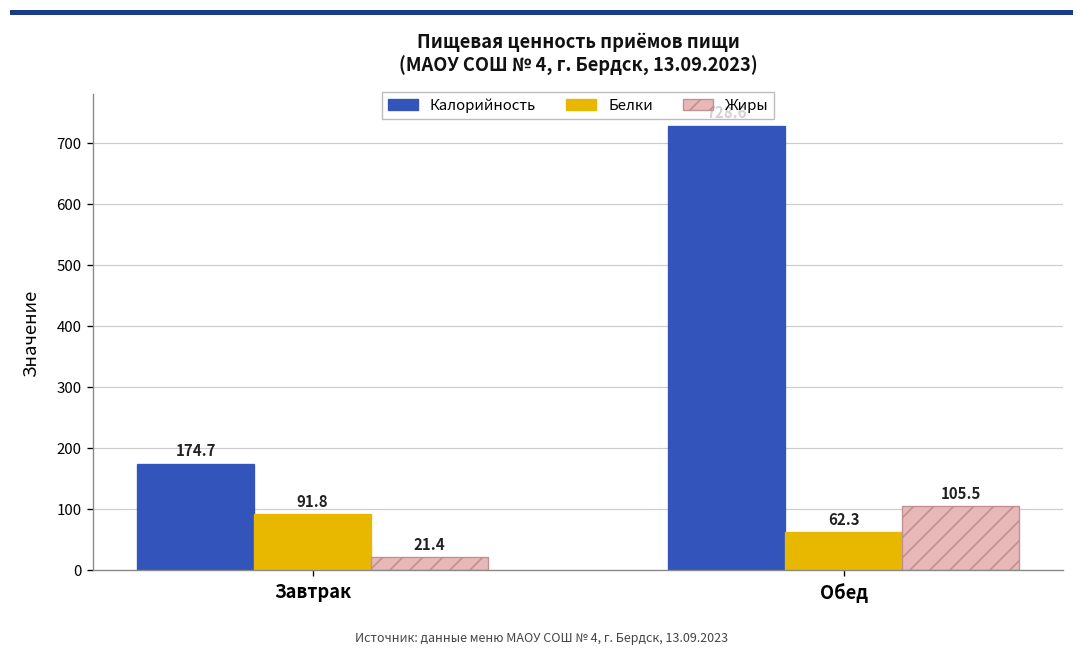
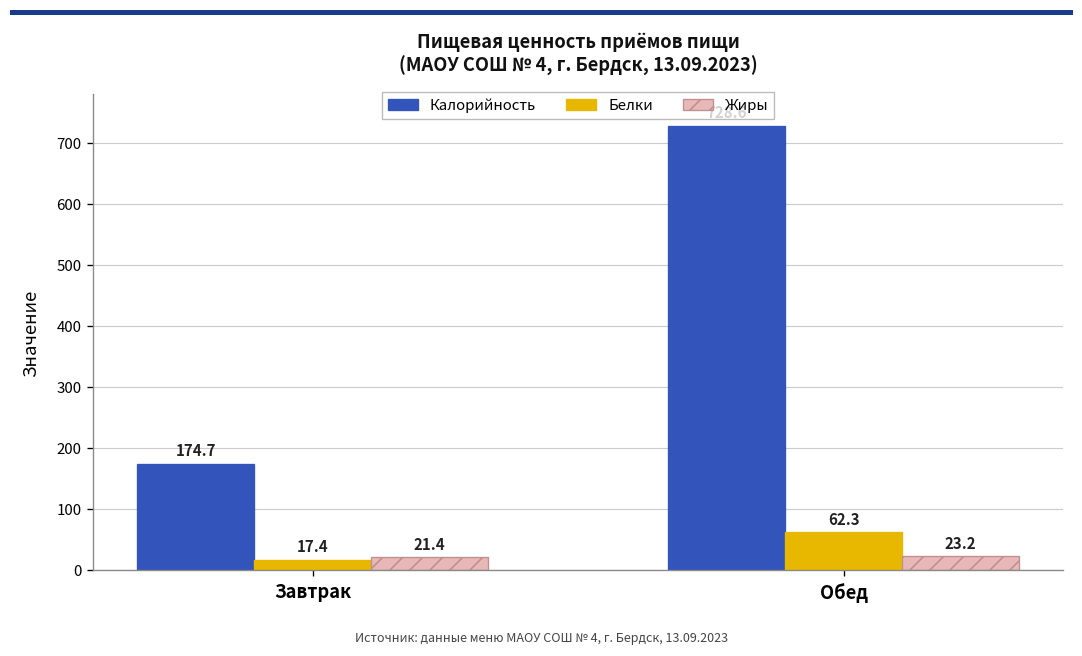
Белки, Завтрак: 91.8 -> 17.4
Жиры, Обед: 105.5 -> 23.2
